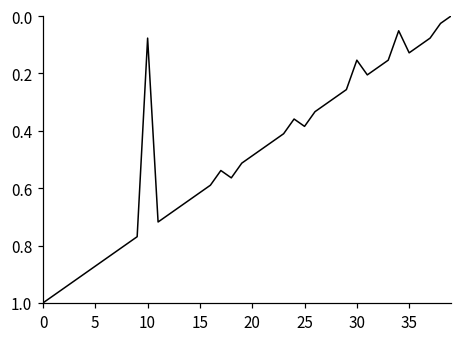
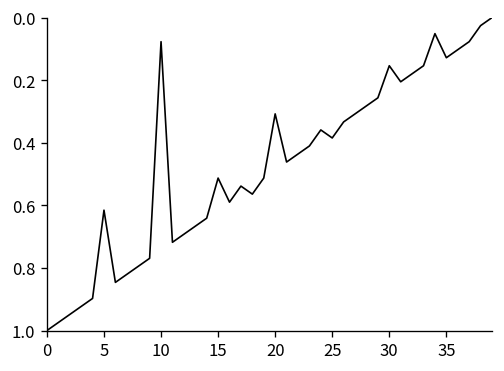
5: 0.87 -> 0.62
15: 0.62 -> 0.51
20: 0.49 -> 0.31
